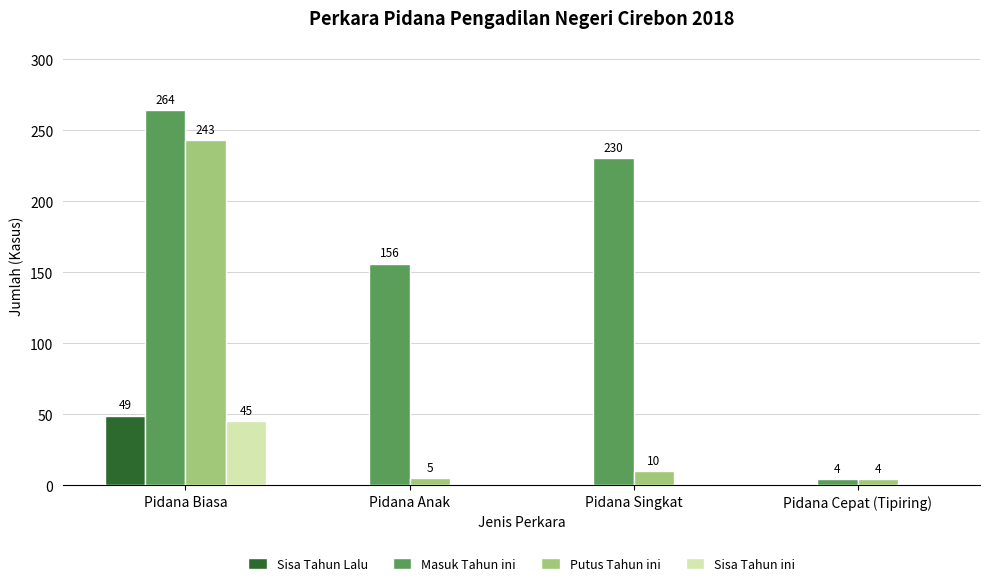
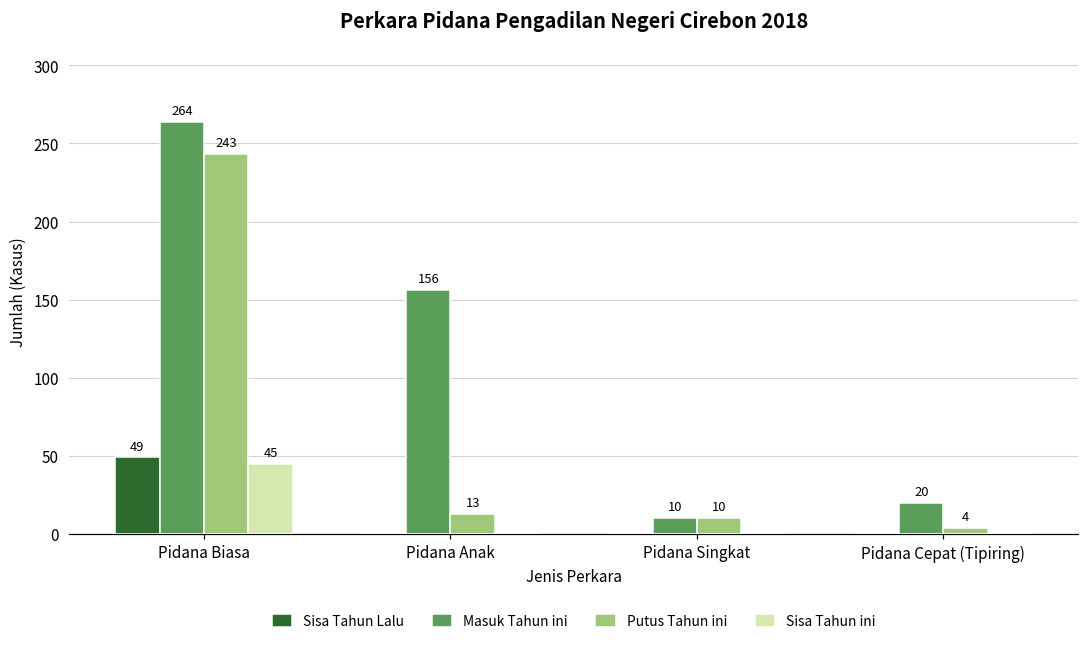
Putus Tahun ini, Pidana Anak: 5 -> 13
Masuk Tahun ini, Pidana Singkat: 230 -> 10
Masuk Tahun ini, Pidana Cepat (Tipiring): 4 -> 20
